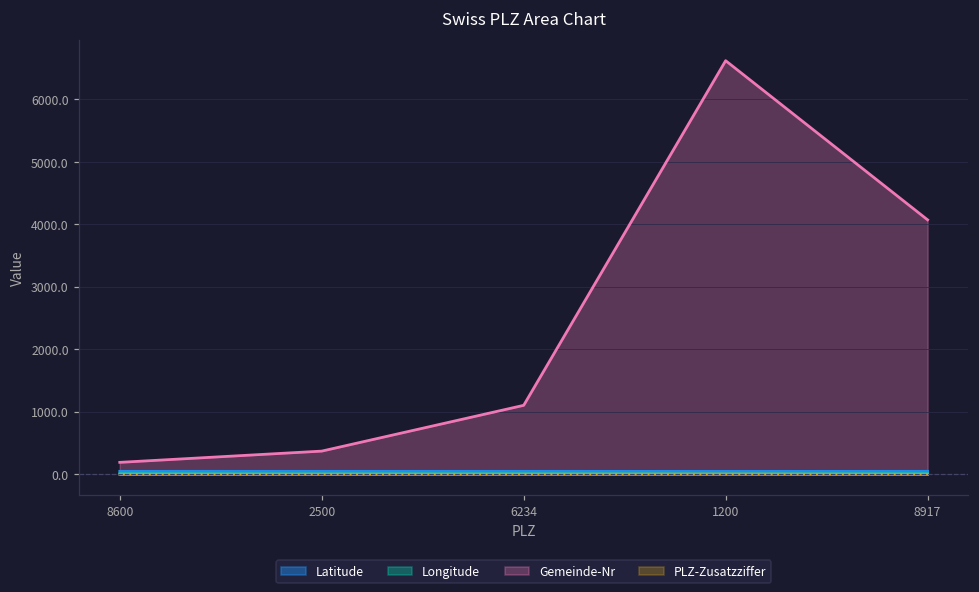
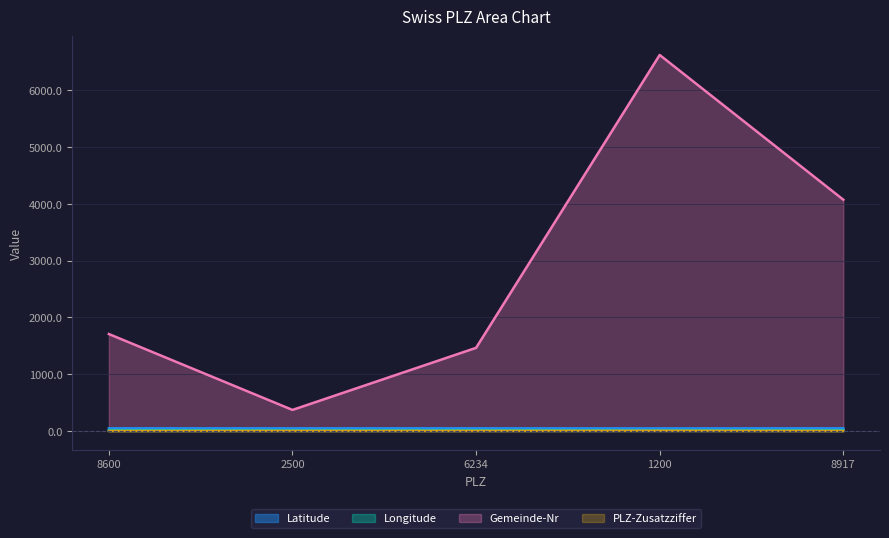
Gemeinde-Nr, 8600: 200 -> 1700
Gemeinde-Nr, 6234: 1100 -> 1500
